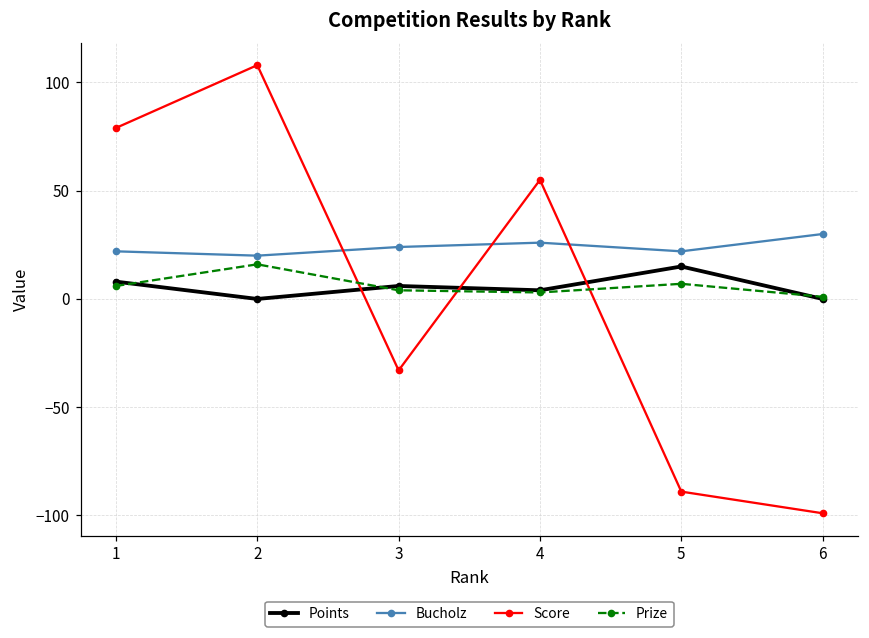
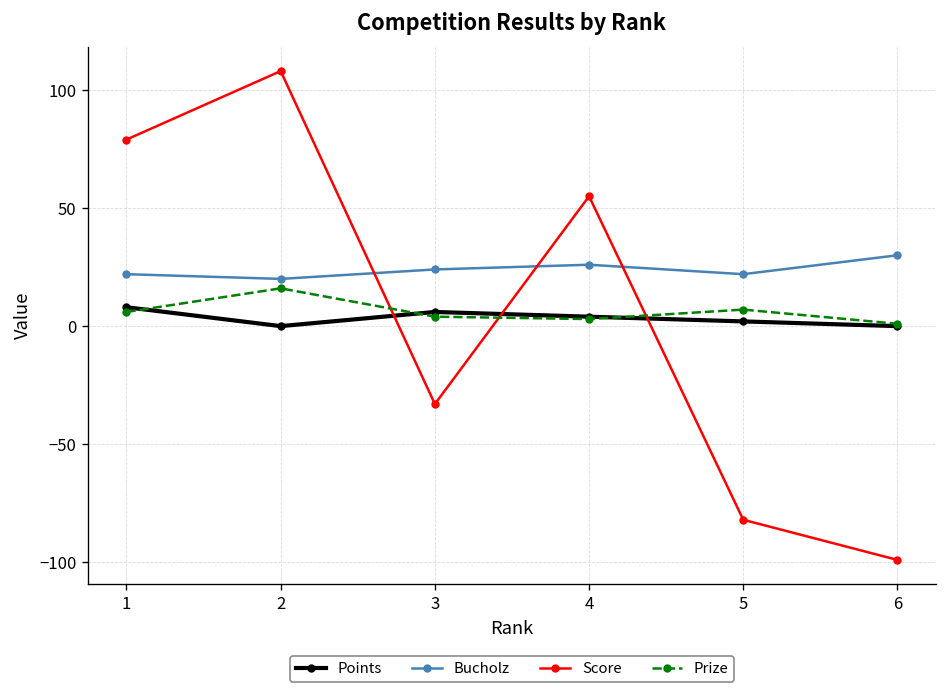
Points, 5: 15 -> 2
Score, 5: -89 -> -82
